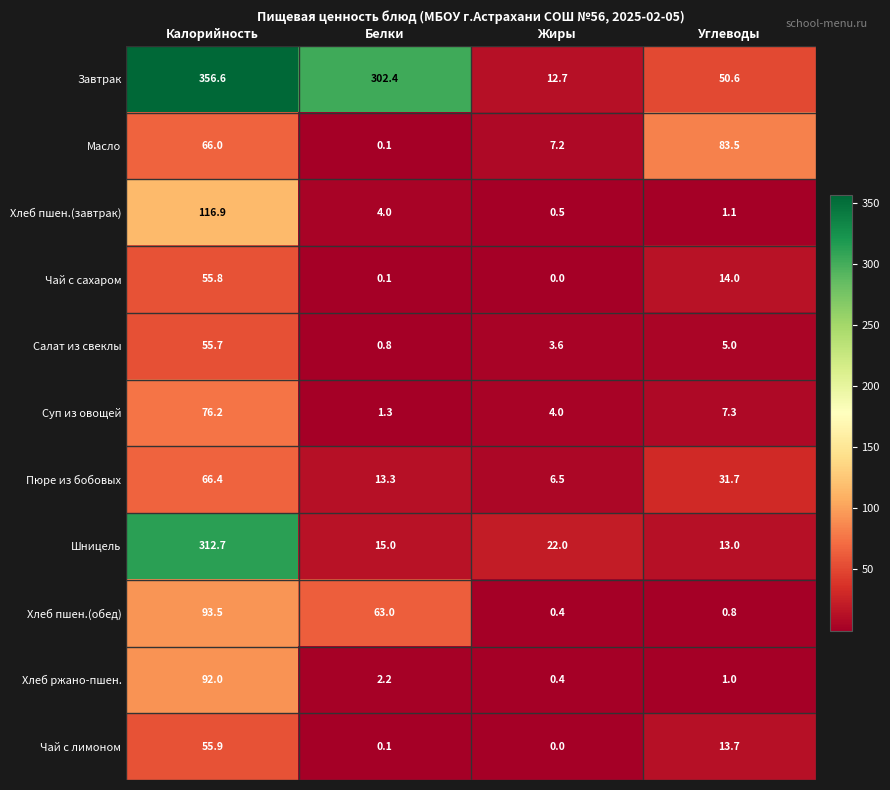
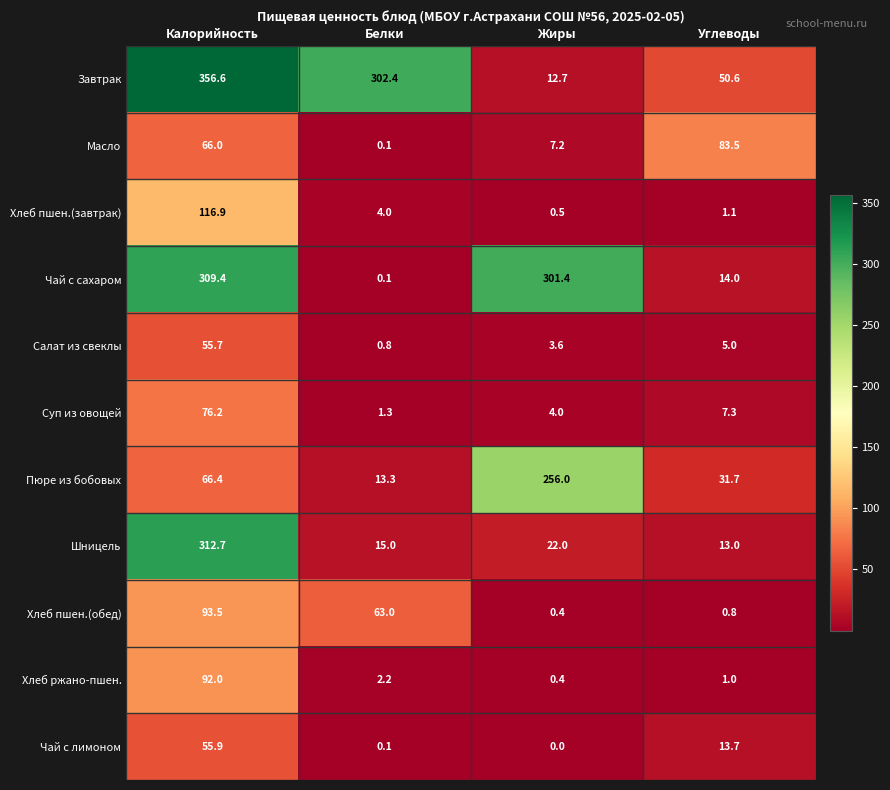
Чай с сахаром, Калорийность: 55.8 -> 309.4
Чай с сахаром, Жиры: 0.0 -> 301.4
Пюре из бобовых, Жиры: 6.5 -> 256.0
